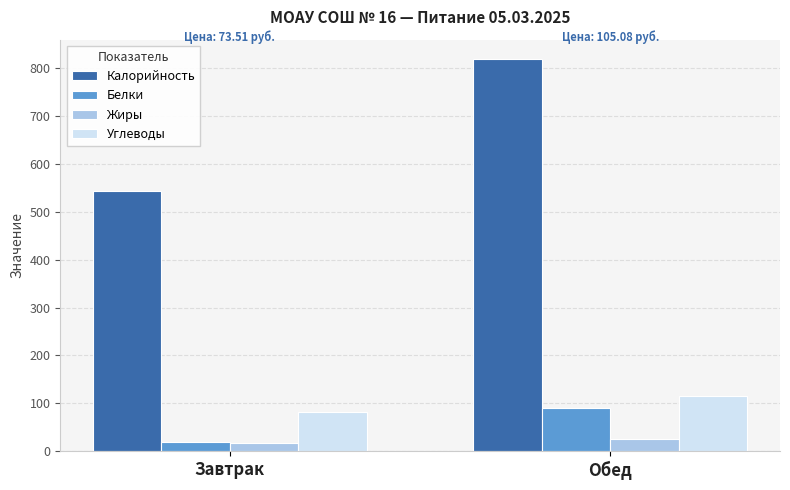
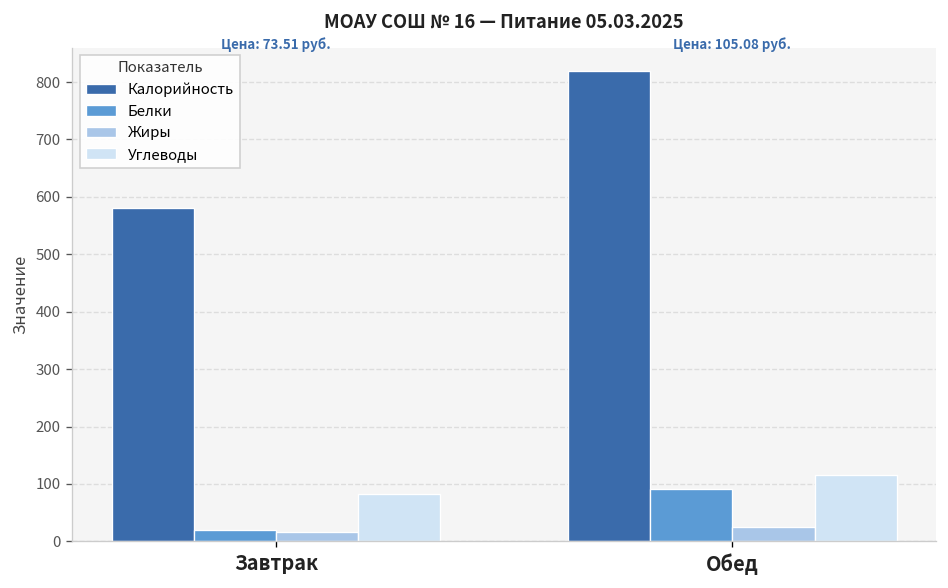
Калорийность, Завтрак: 540 -> 580
